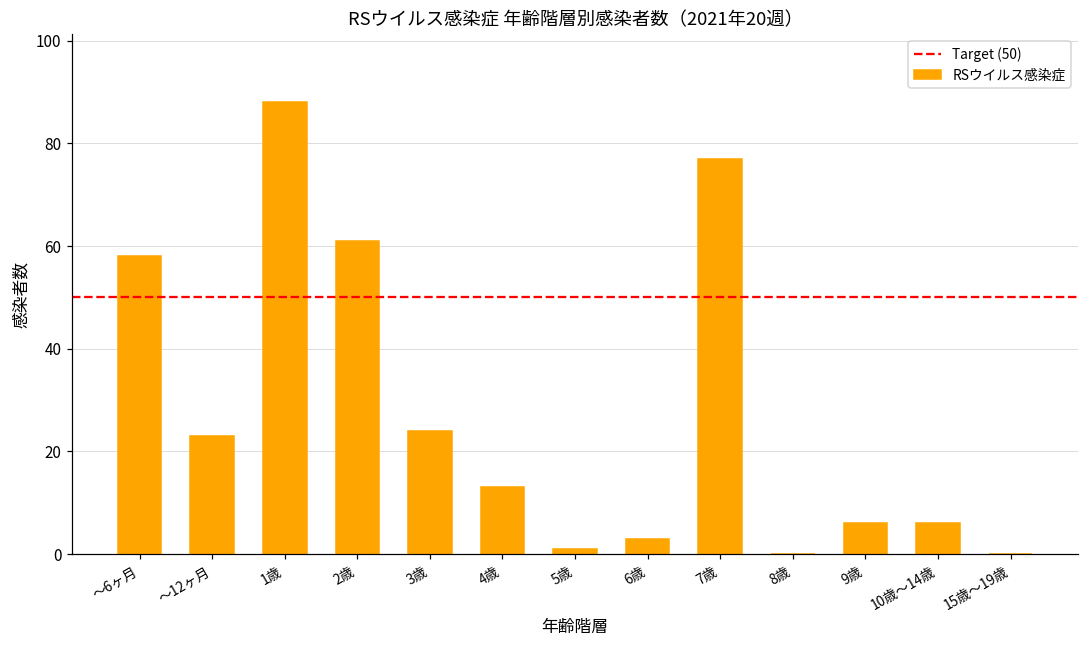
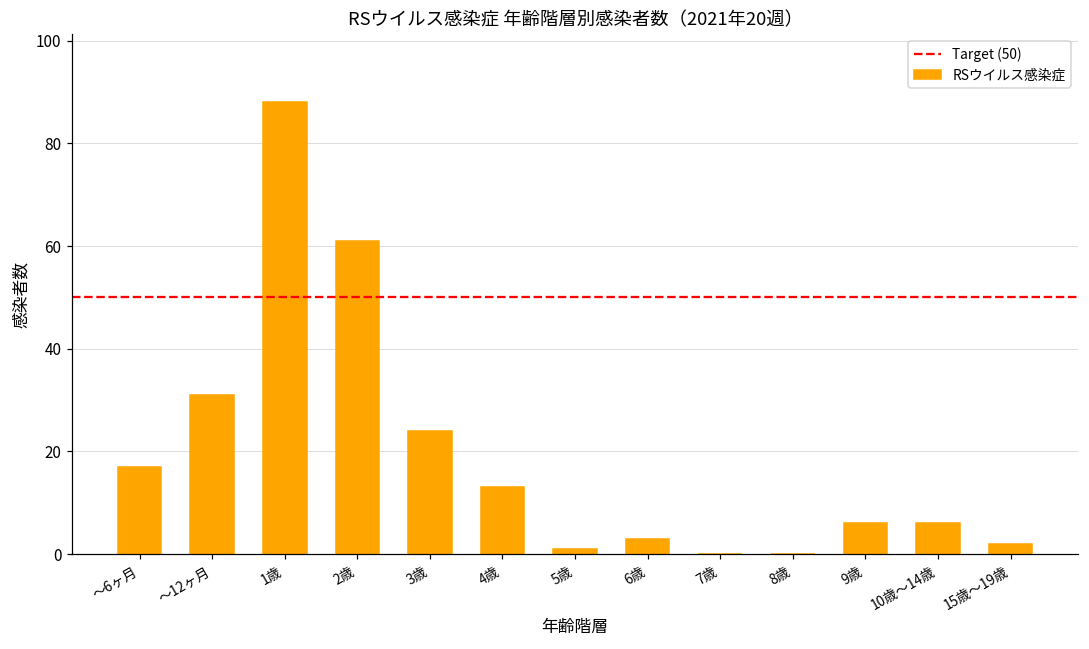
～6ヶ月: 58 -> 17
～12ヶ月: 23 -> 31
7歳: 77 -> 0
15歳～19歳: 0 -> 2
